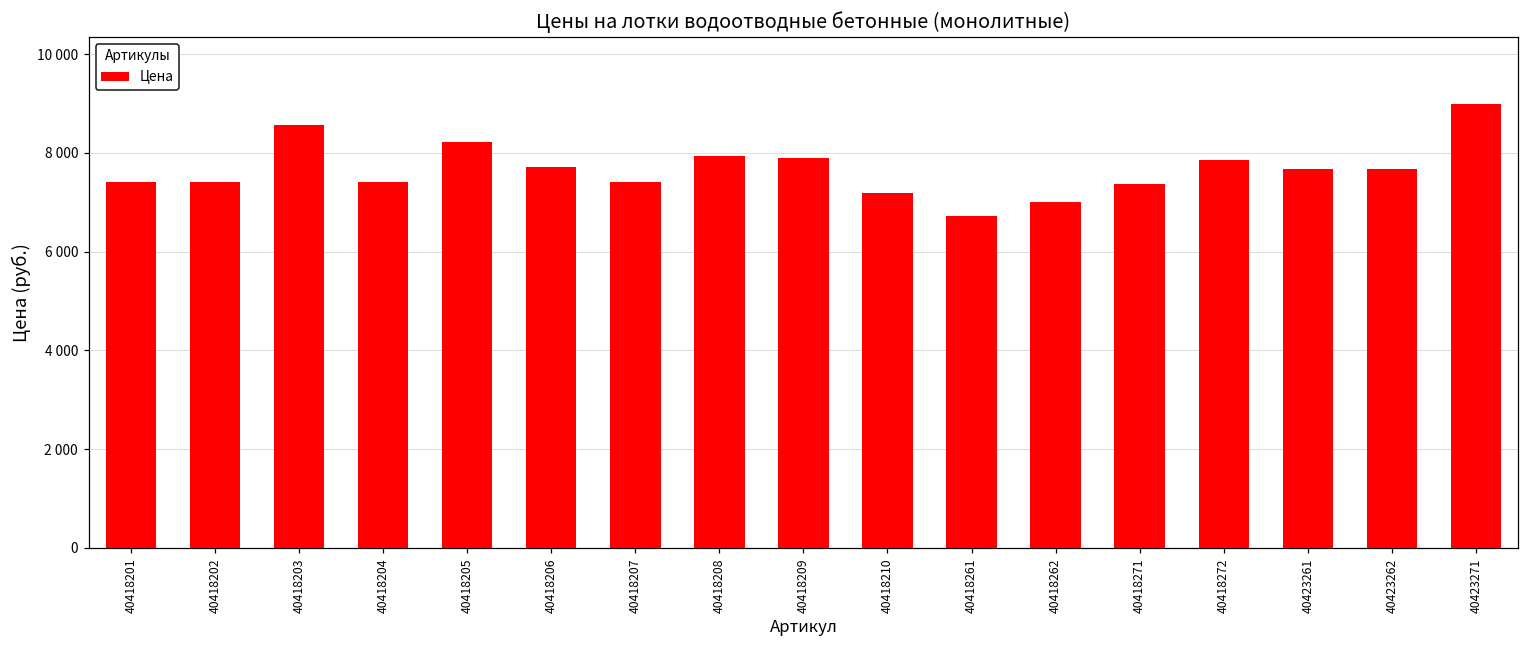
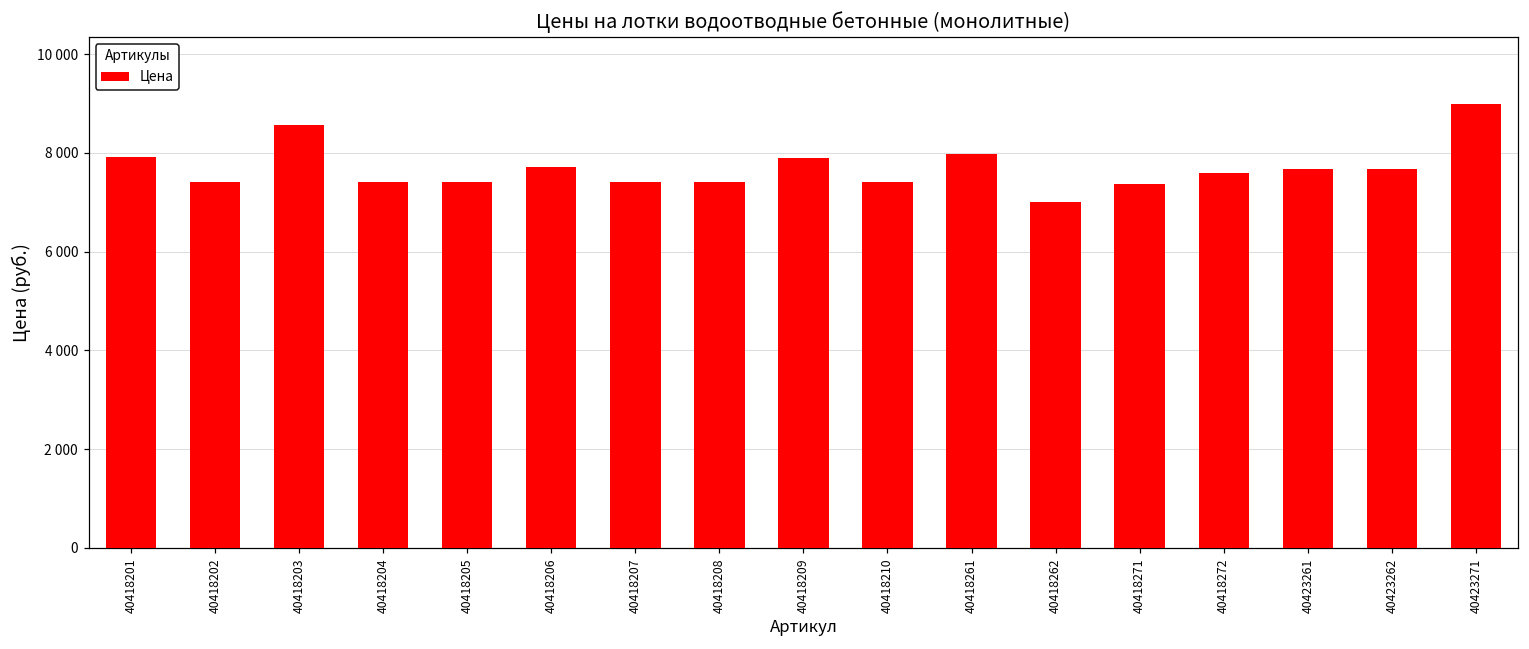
40418201: 7400 -> 7900
40418205: 8200 -> 7400
40418208: 7900 -> 7400
40418210: 7200 -> 7400
40418261: 6700 -> 8000
40418272: 7900 -> 7600
